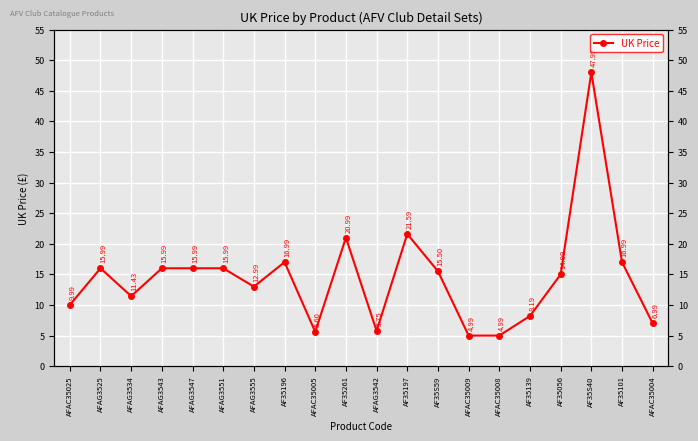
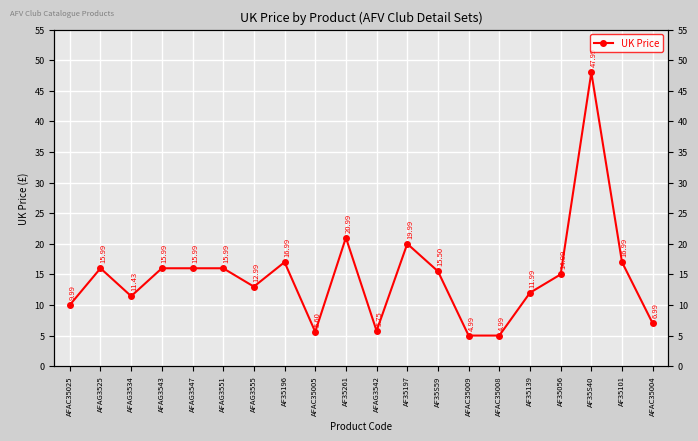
AF35197: 21.59 -> 19.99
AF35139: 8.19 -> 11.99
